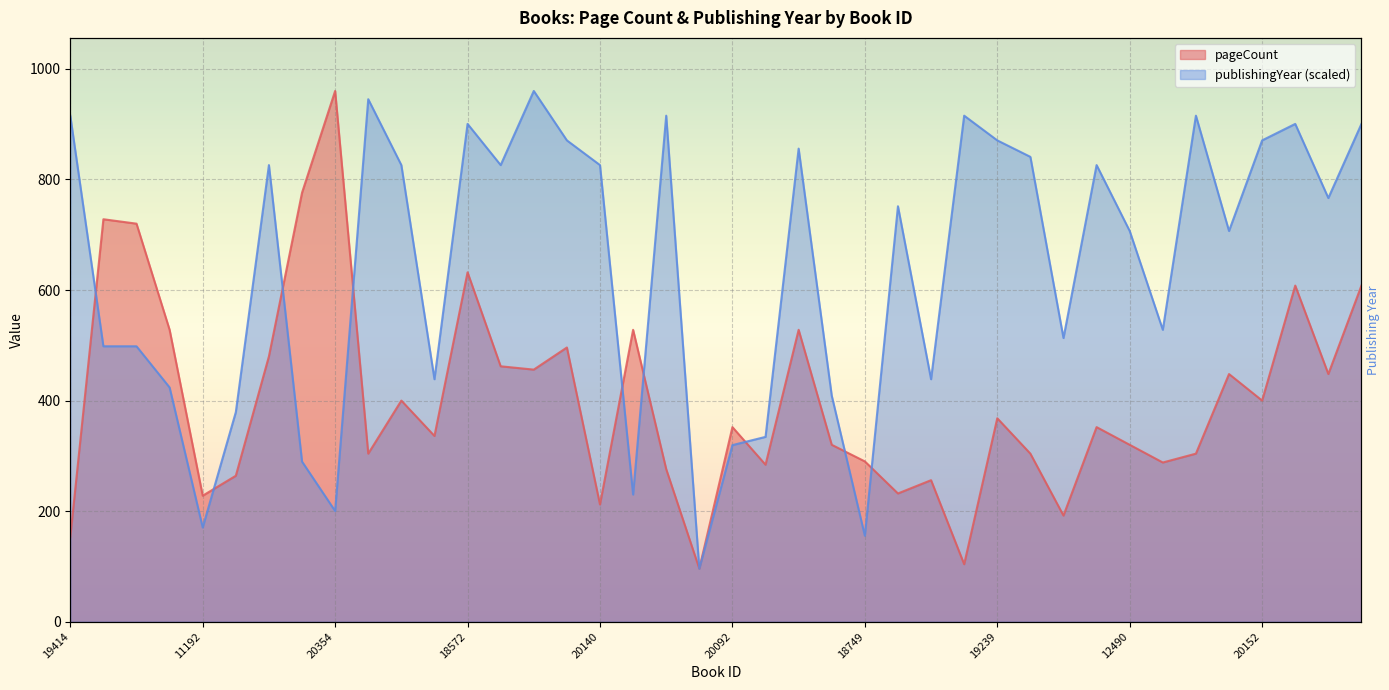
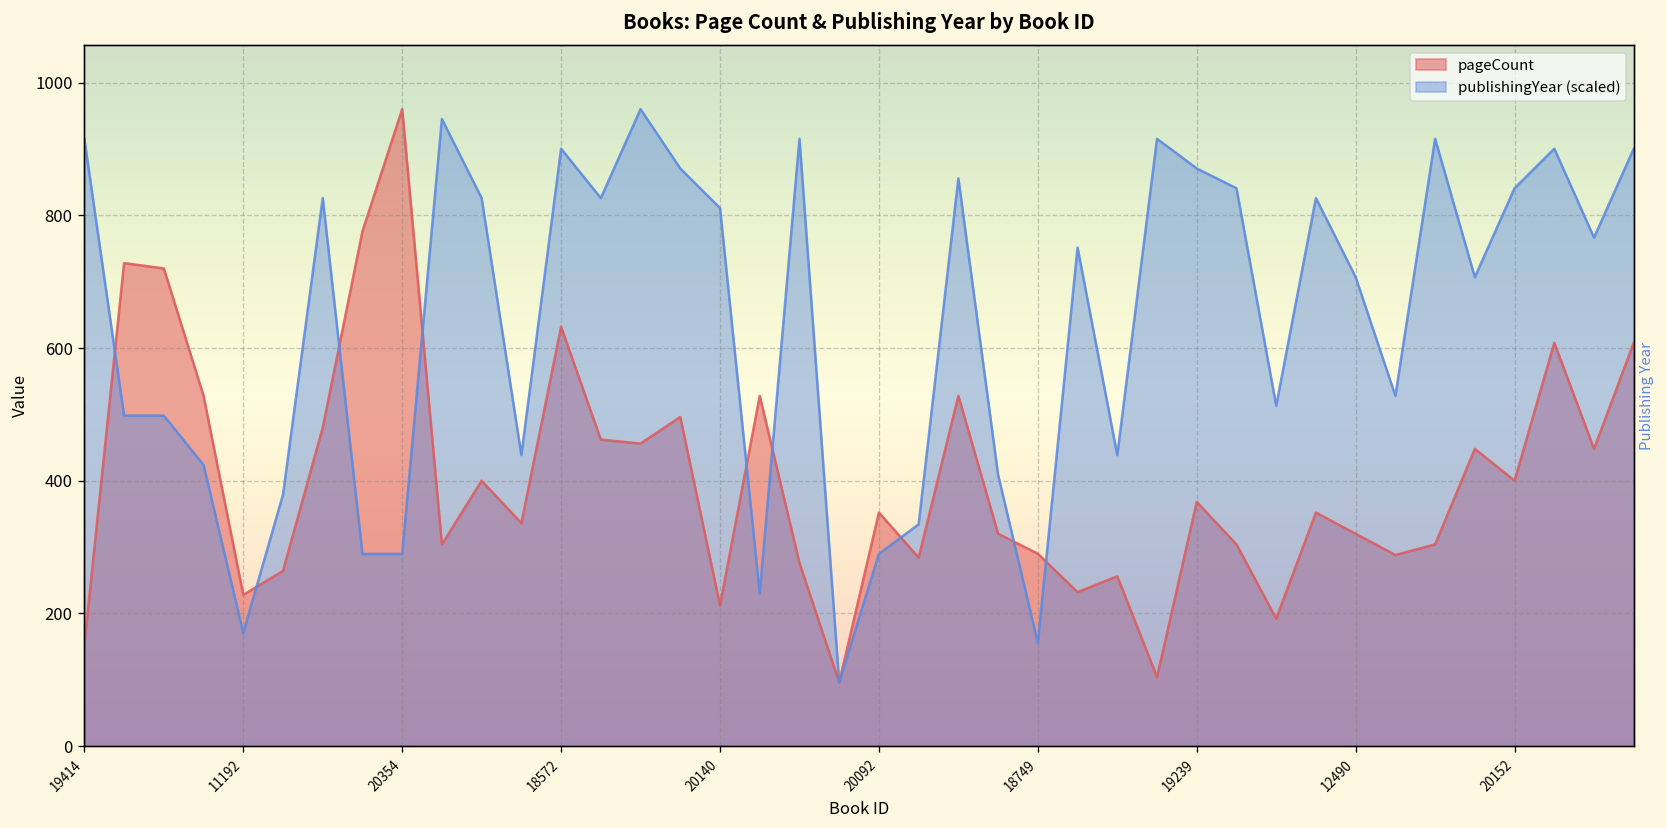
publishingYear (scaled), 20354: 200 -> 290
publishingYear (scaled), 20140: 830 -> 810
publishingYear (scaled), 20092: 320 -> 290
publishingYear (scaled), 20152: 870 -> 840
